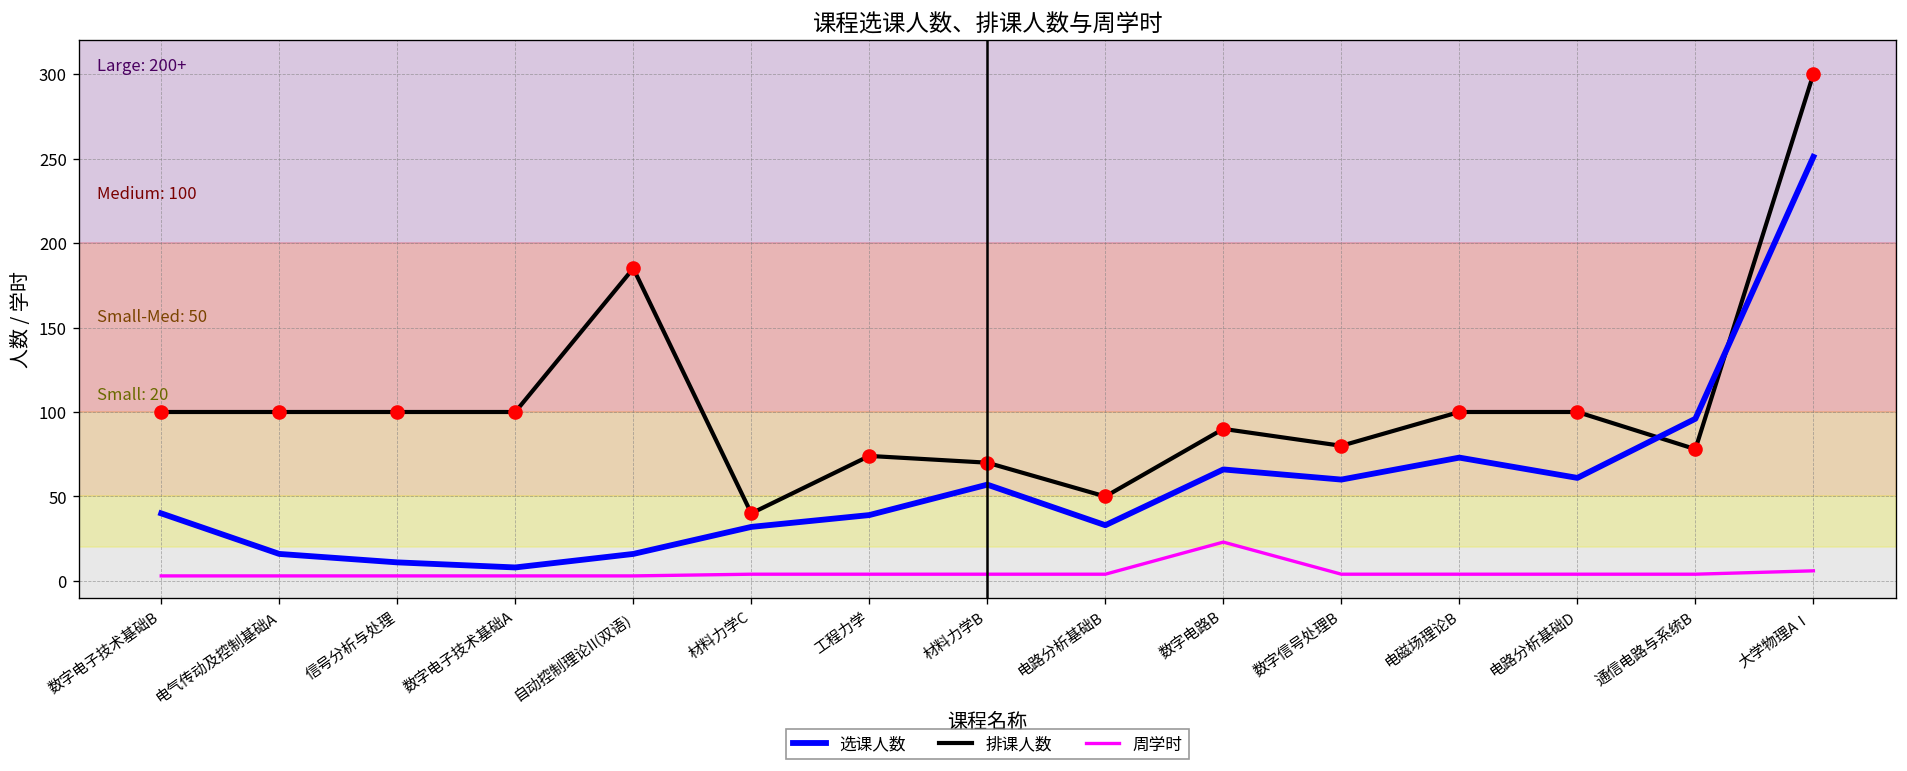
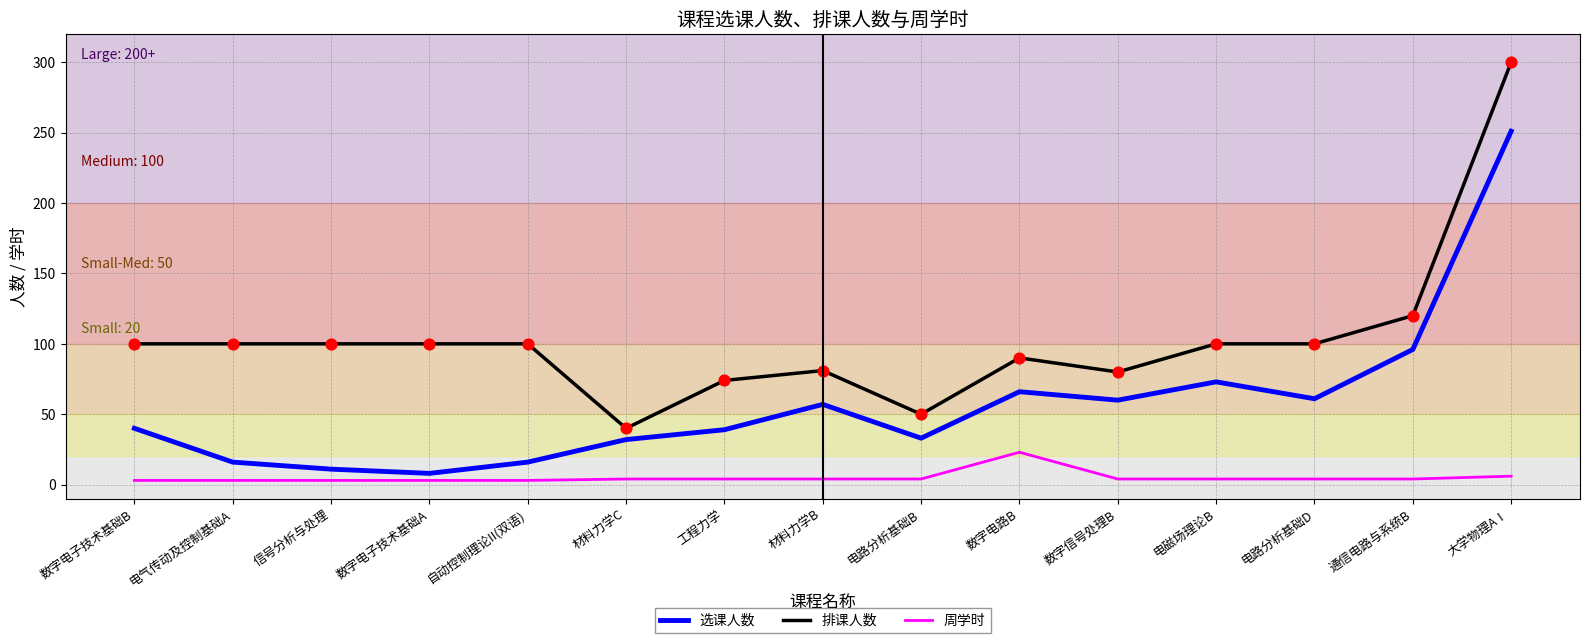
排课人数, 自动控制理论II(双语): 185 -> 100
排课人数, 材料力学B: 70 -> 81
排课人数, 通信电路与系统B: 78 -> 120
